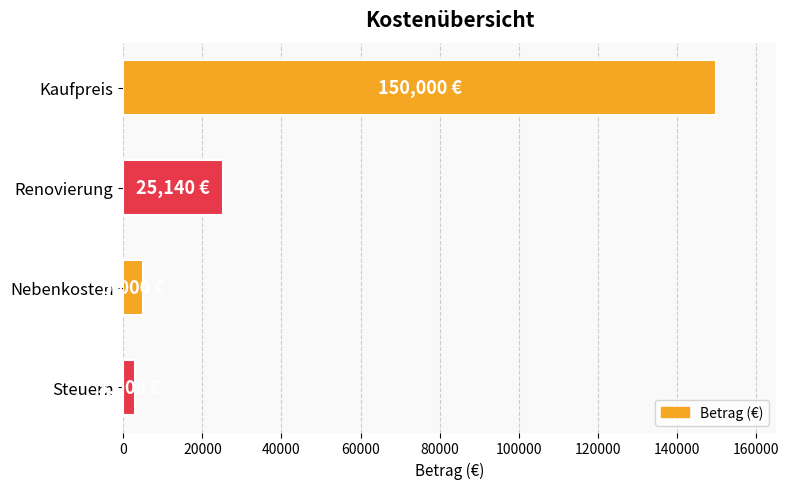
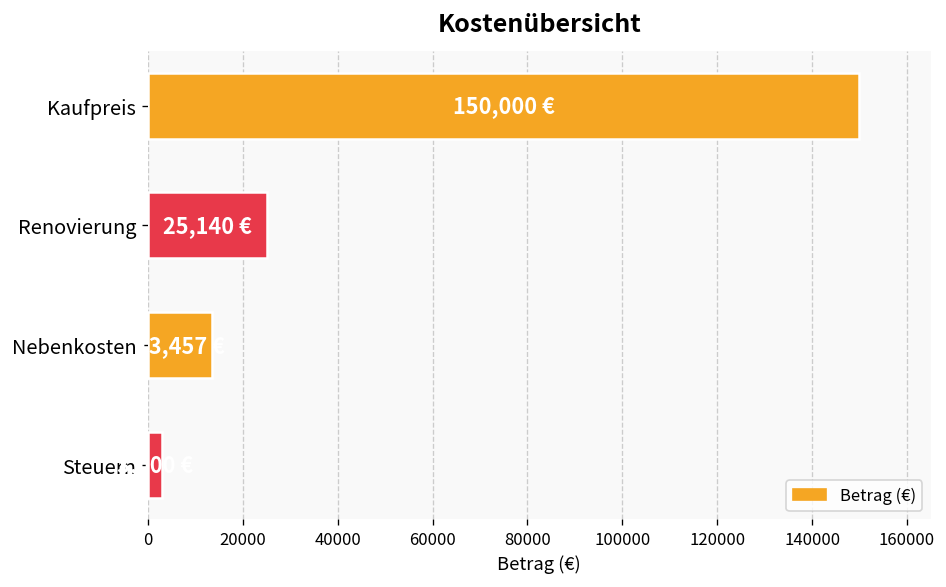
Nebenkosten: 5000 -> 13000
